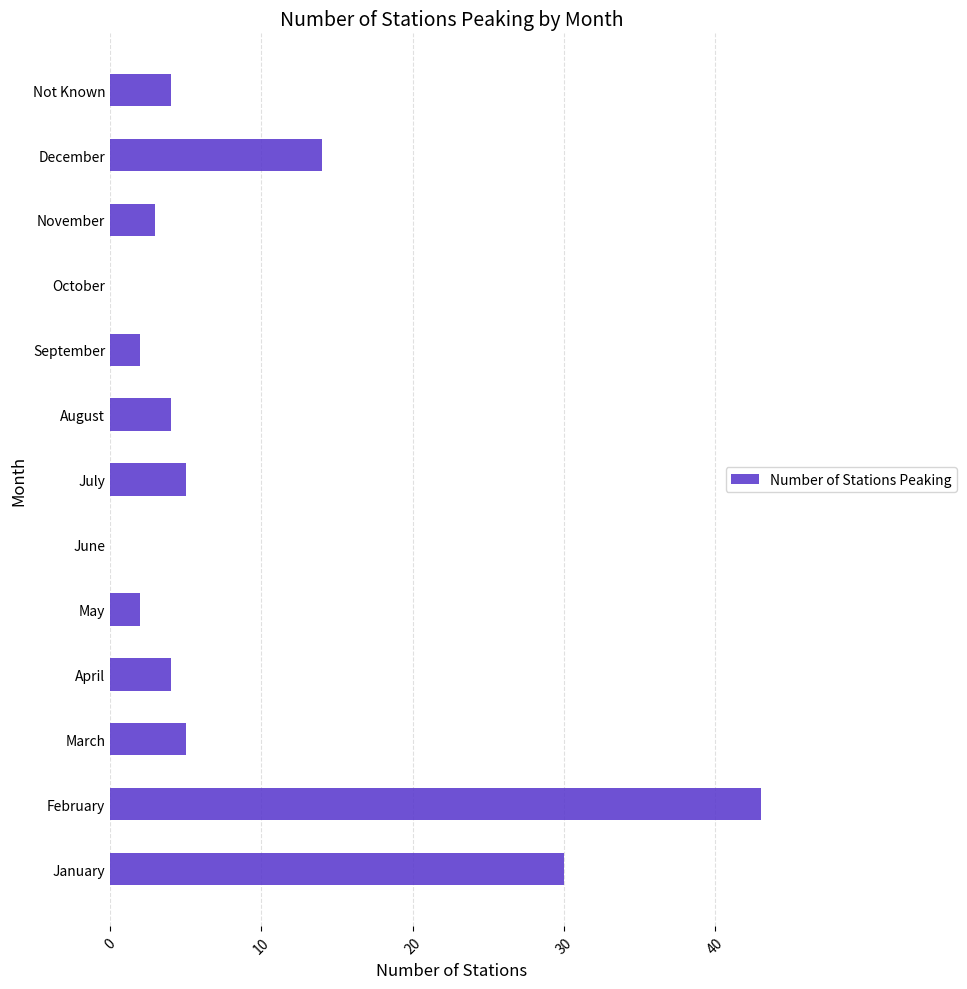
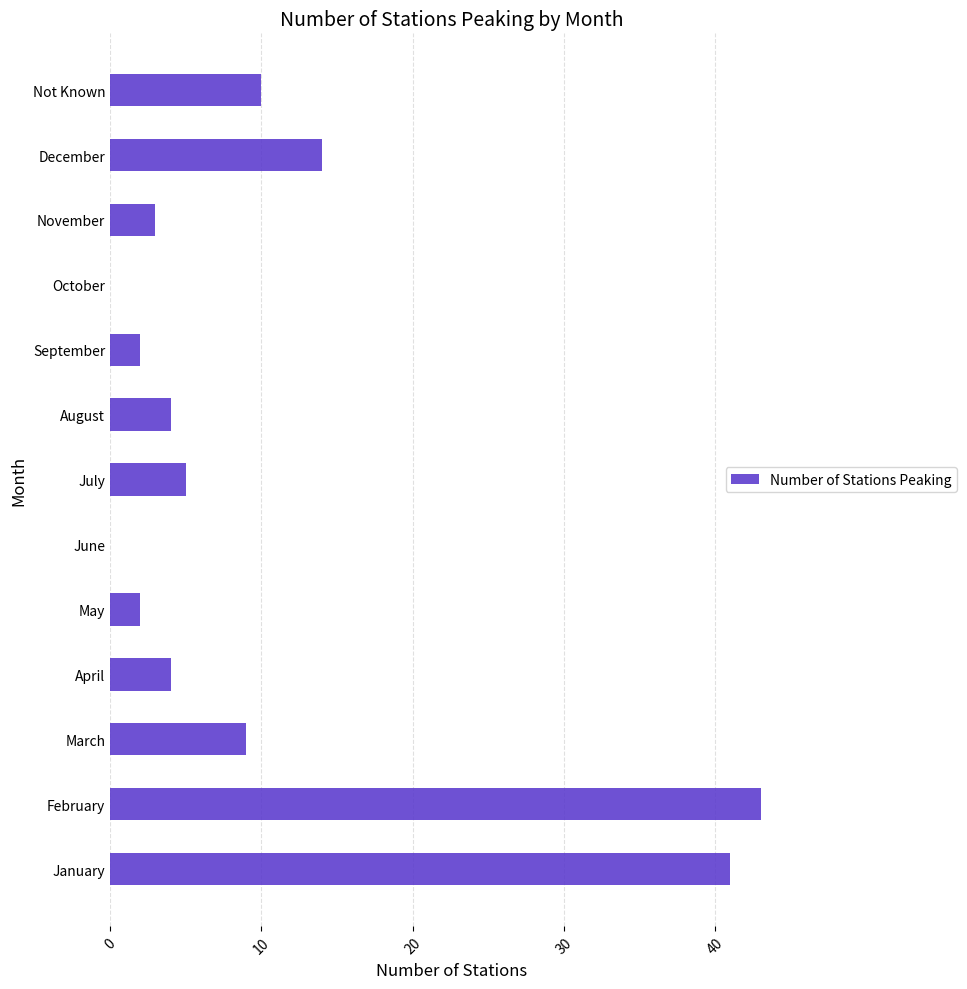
Not Known: 4 -> 10
March: 5 -> 9
January: 30 -> 41
